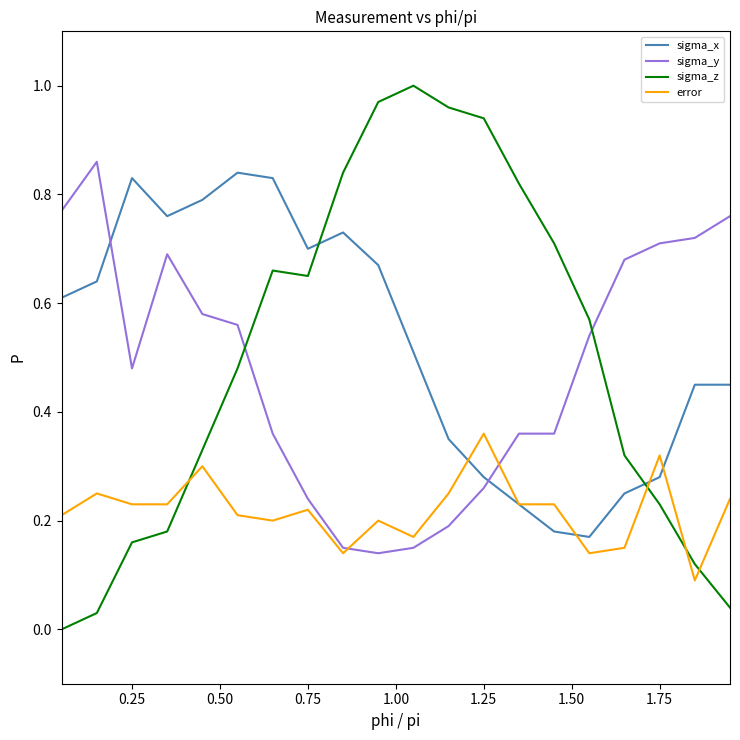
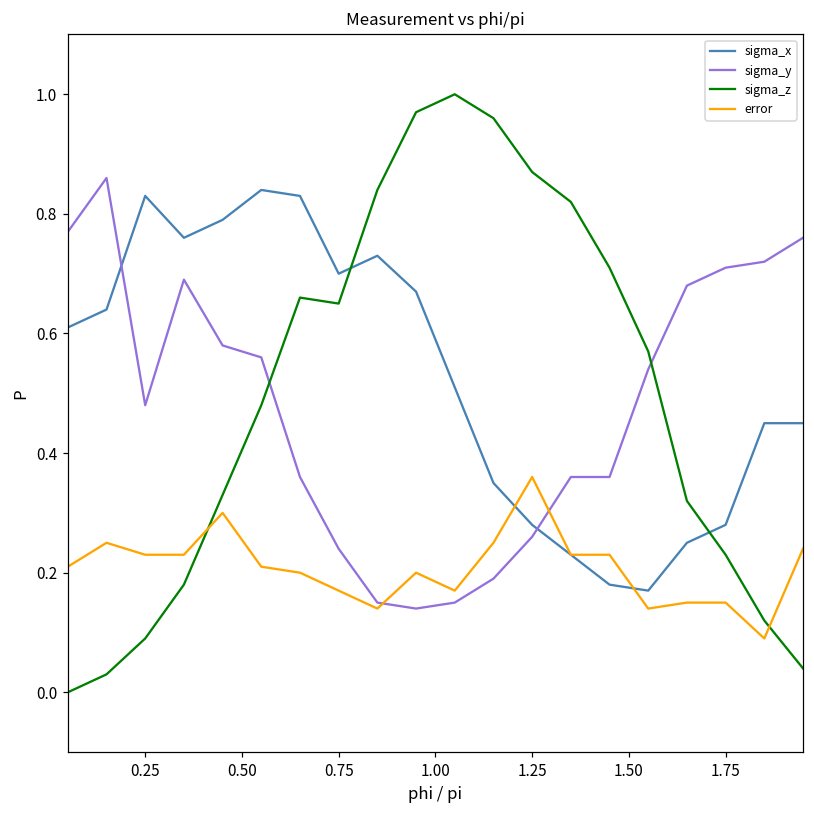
sigma_z, 0.25: 0.16 -> 0.09
error, 0.75: 0.22 -> 0.17
sigma_z, 1.25: 0.94 -> 0.87
error, 1.75: 0.32 -> 0.15
